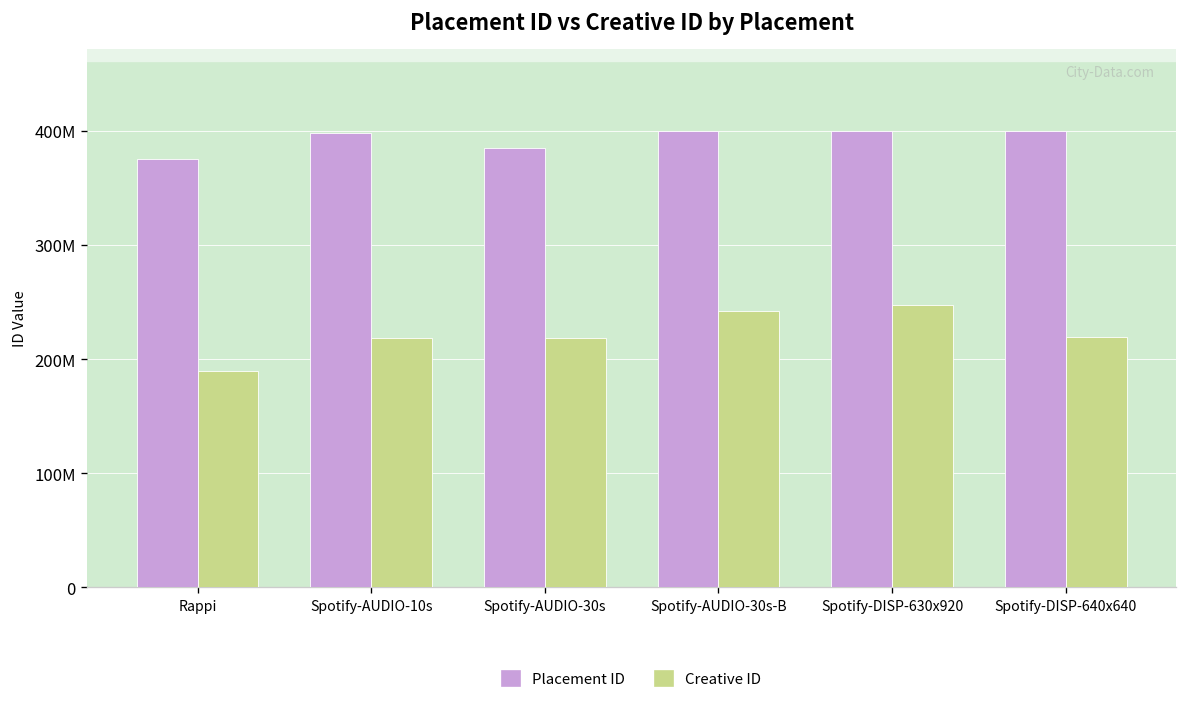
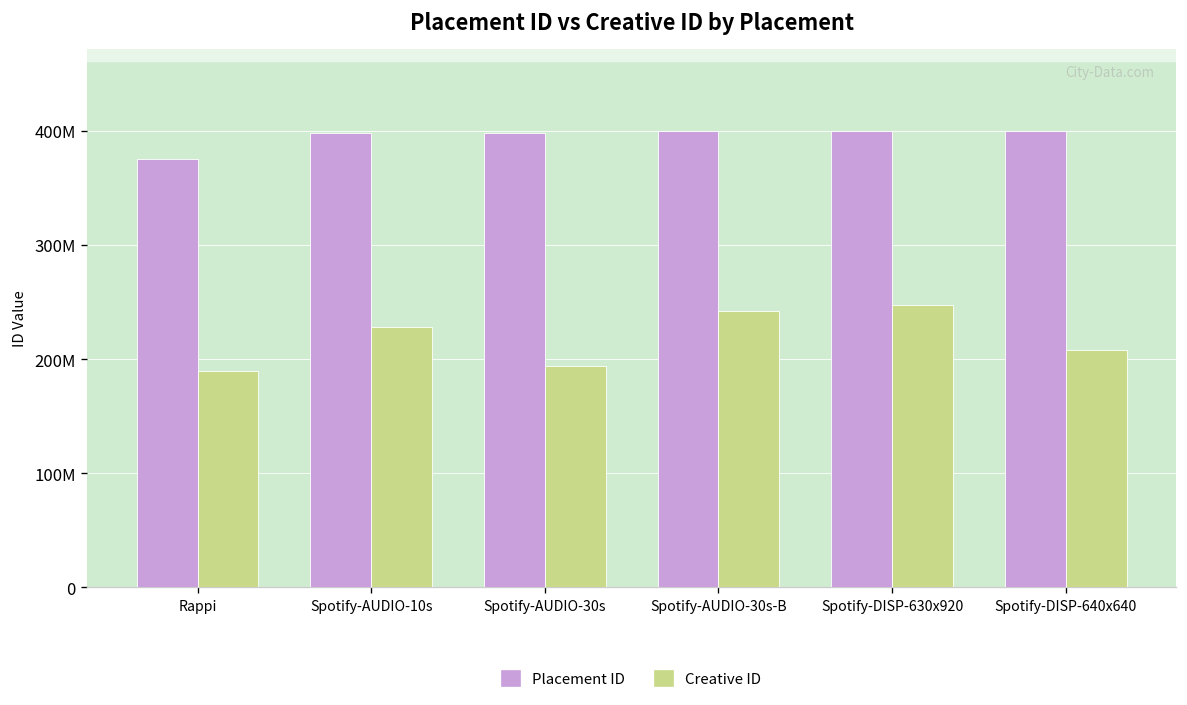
Creative ID, Spotify-AUDIO-10s: 220000000 -> 230000000
Placement ID, Spotify-AUDIO-30s: 390000000 -> 400000000
Creative ID, Spotify-AUDIO-30s: 220000000 -> 190000000
Creative ID, Spotify-DISP-640x640: 220000000 -> 210000000
